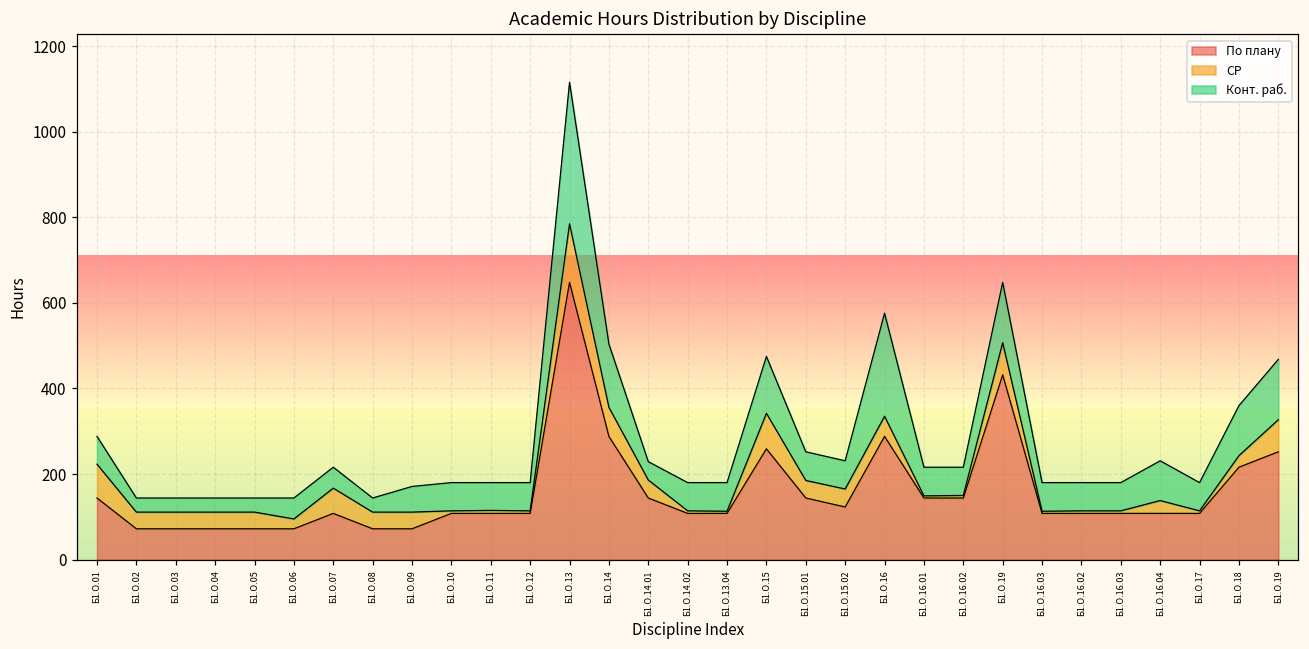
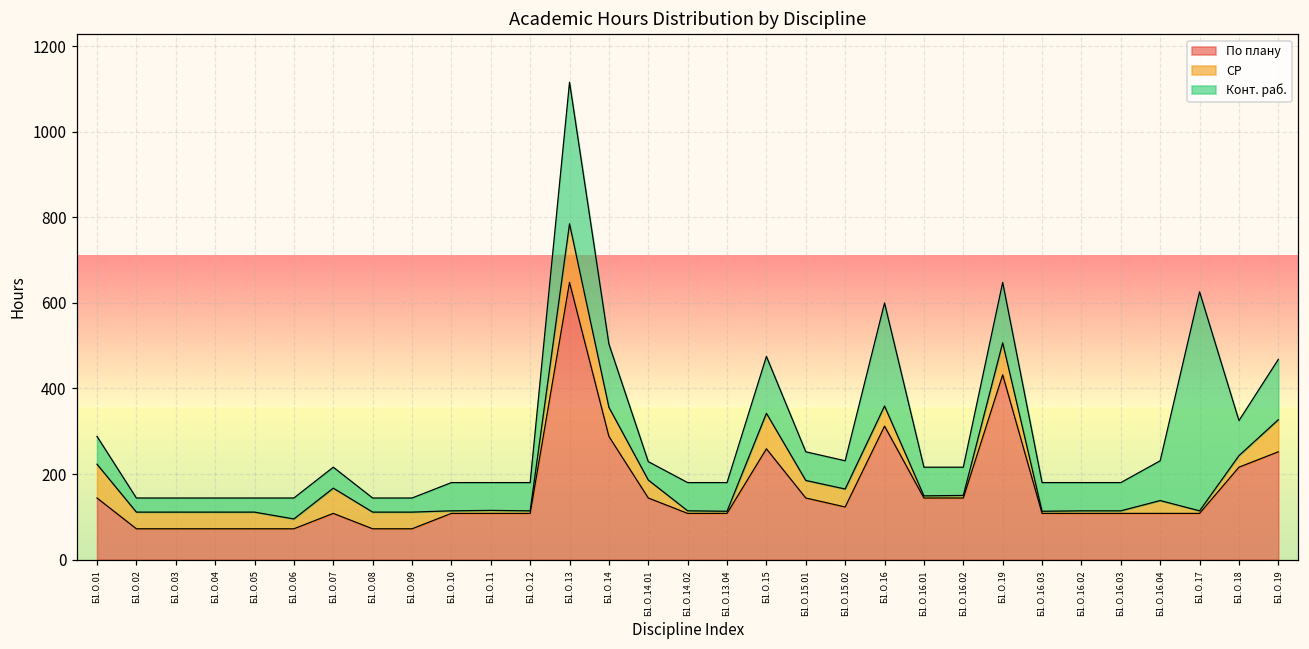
Конт. раб., Б1.О.09: 60 -> 30
По плану, Б1.О.16: 290 -> 310
Конт. раб., Б1.О.17: 70 -> 510
Конт. раб., Б1.О.18: 120 -> 80
